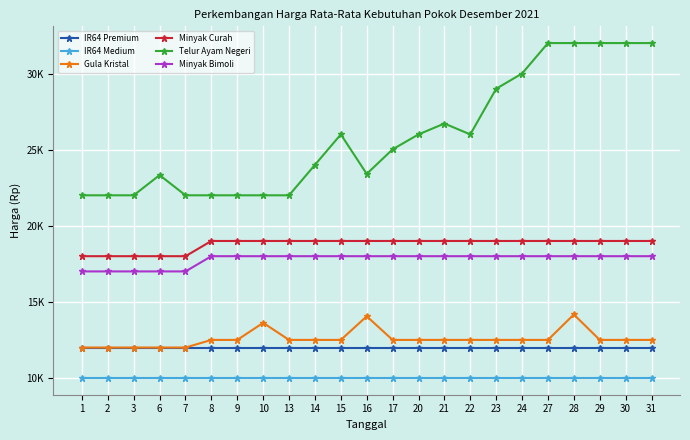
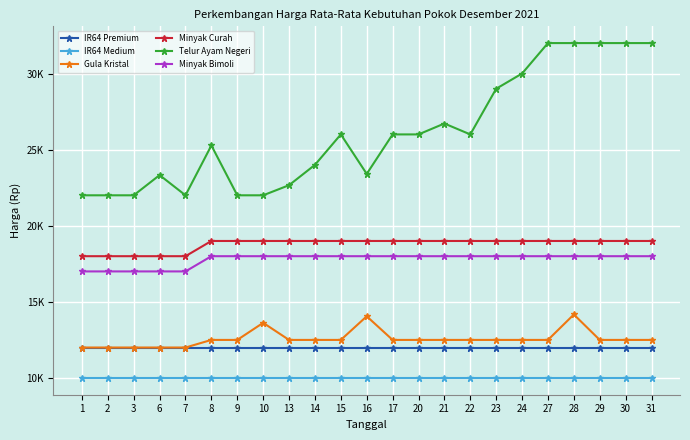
Telur Ayam Negeri, 8: 22000 -> 25300
Telur Ayam Negeri, 13: 22000 -> 22700
Telur Ayam Negeri, 17: 25000 -> 26000
